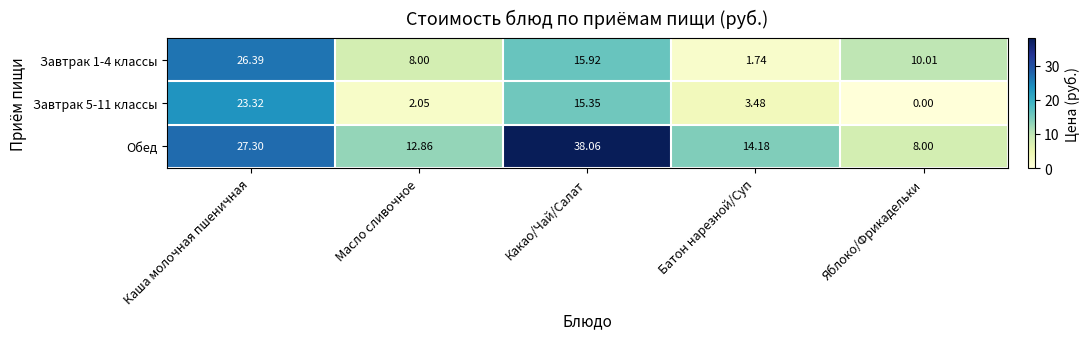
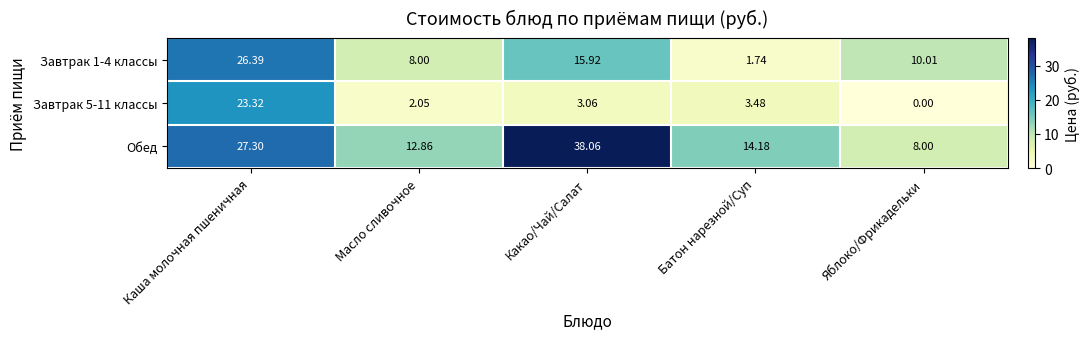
Завтрак 5-11 классы, Какао/Чай/Салат: 15.35 -> 3.06
